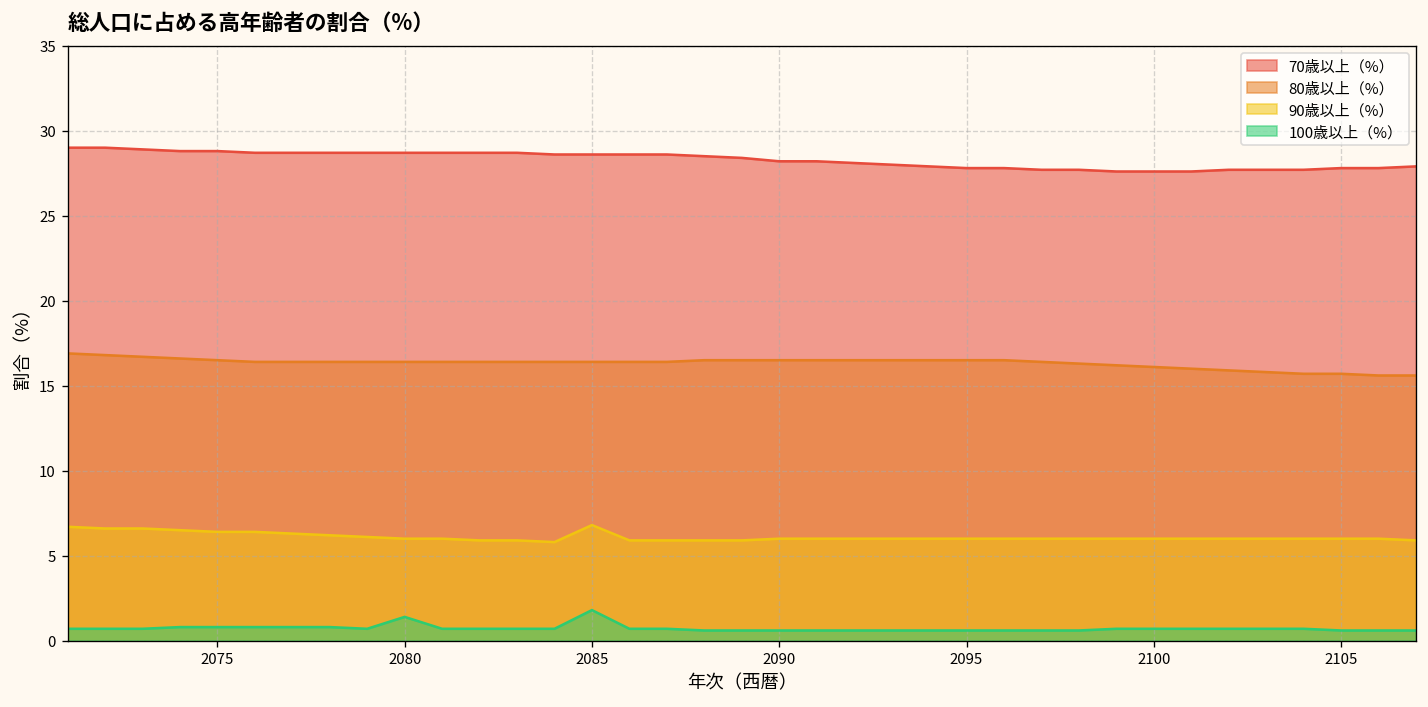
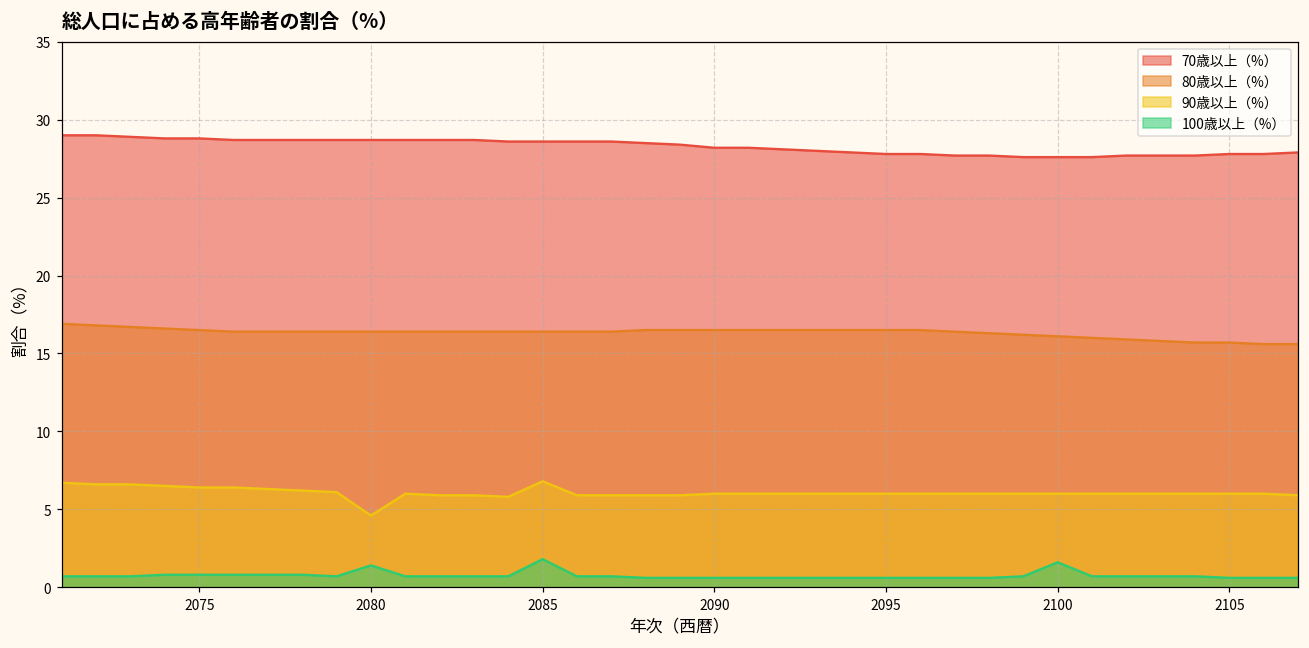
90歳以上（%）, 2080: 6.0 -> 4.6
100歳以上（%）, 2100: 0.7 -> 1.6
